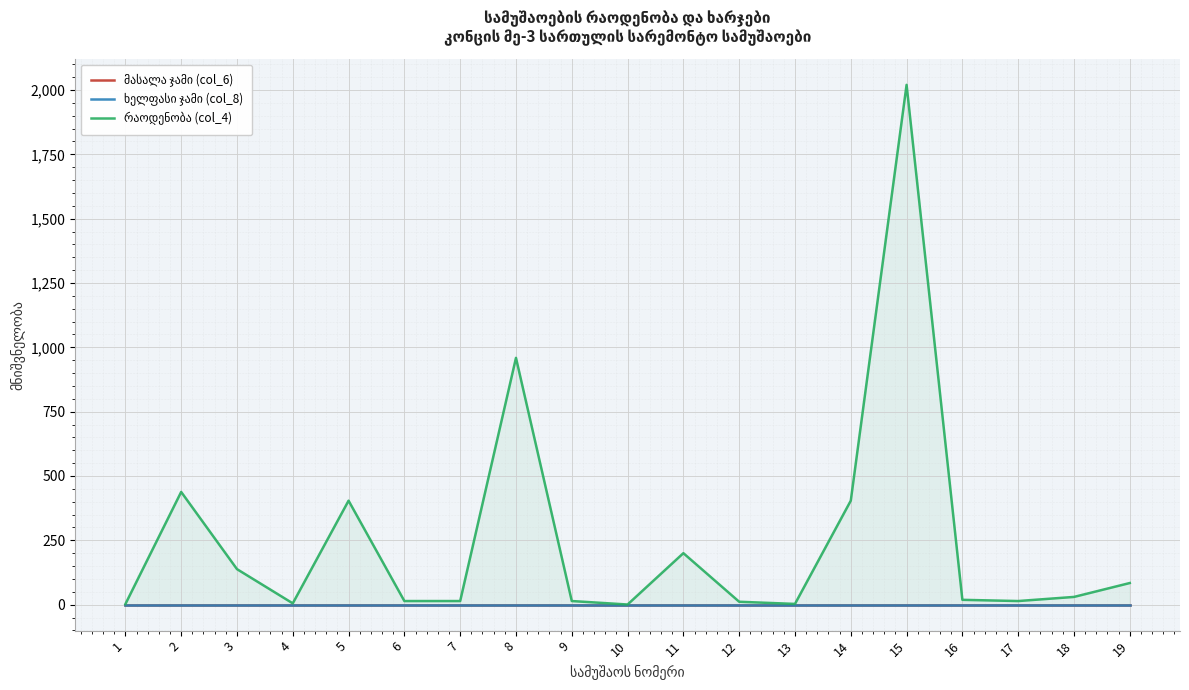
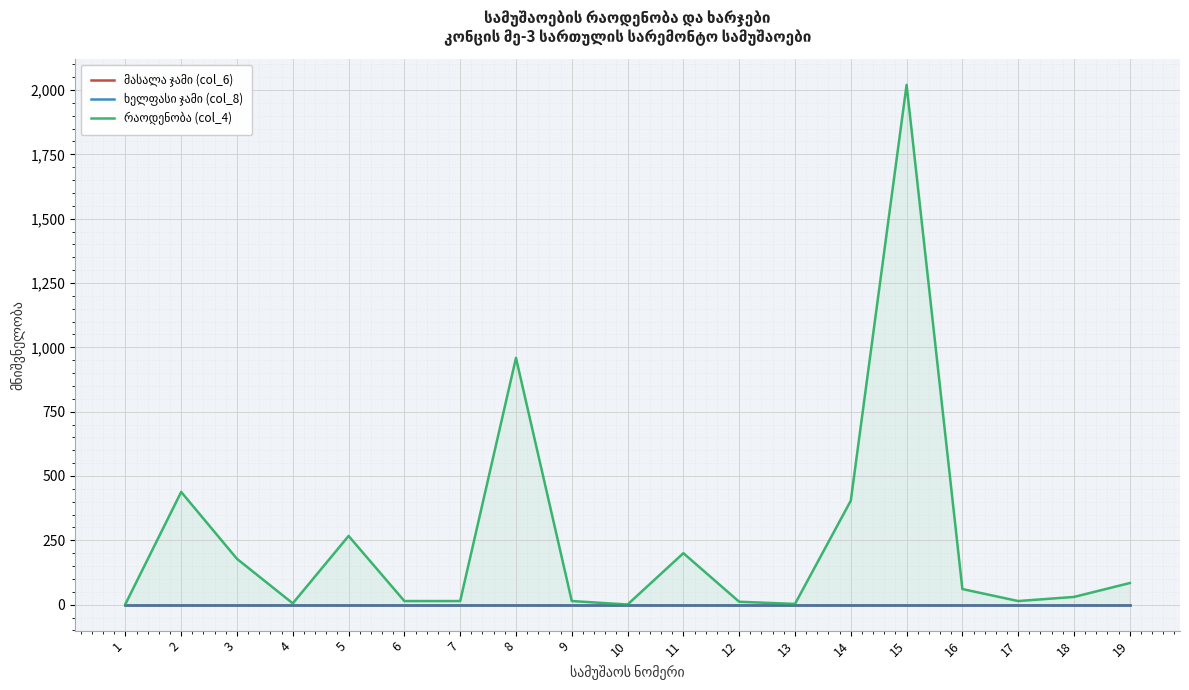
რაოდენობა (col_4), 3: 140 -> 180
რაოდენობა (col_4), 5: 400 -> 270
რაოდენობა (col_4), 16: 20 -> 60
